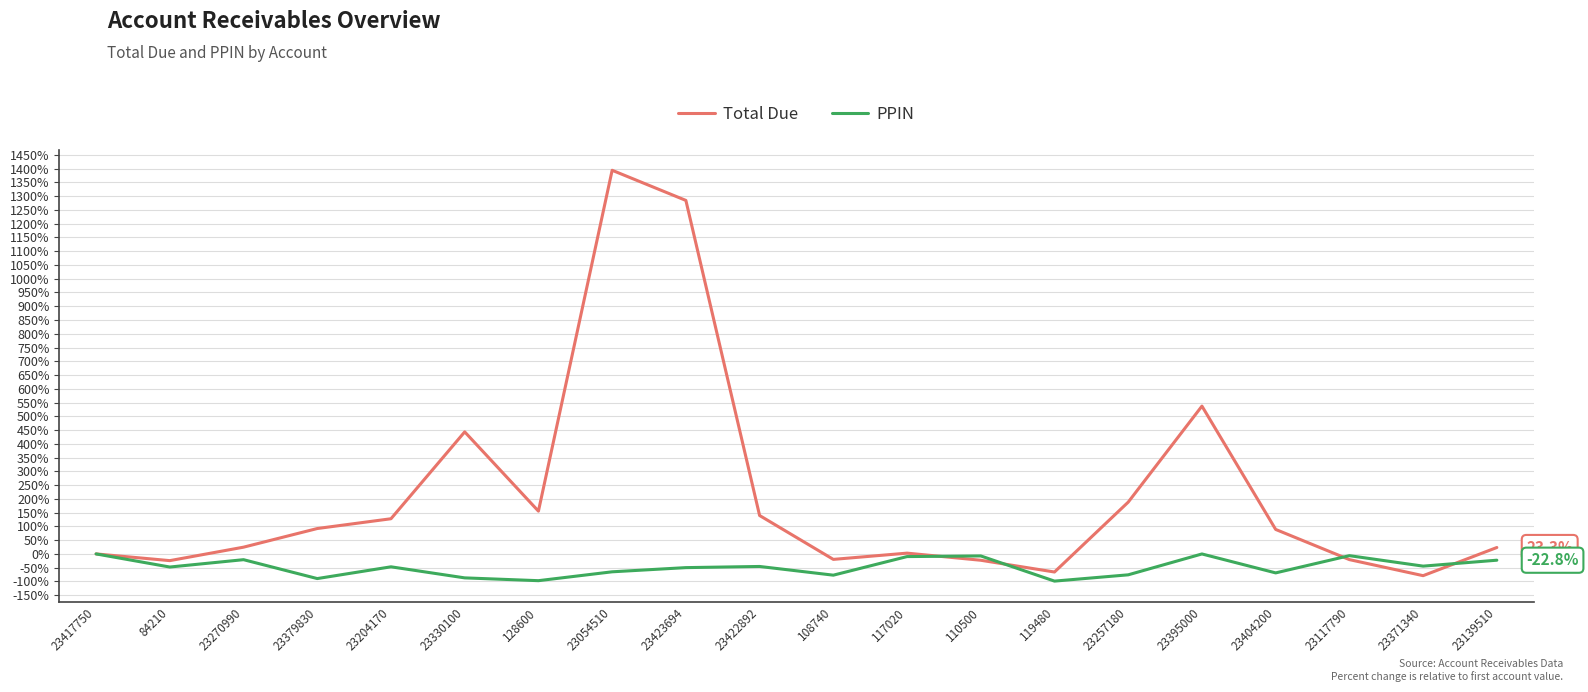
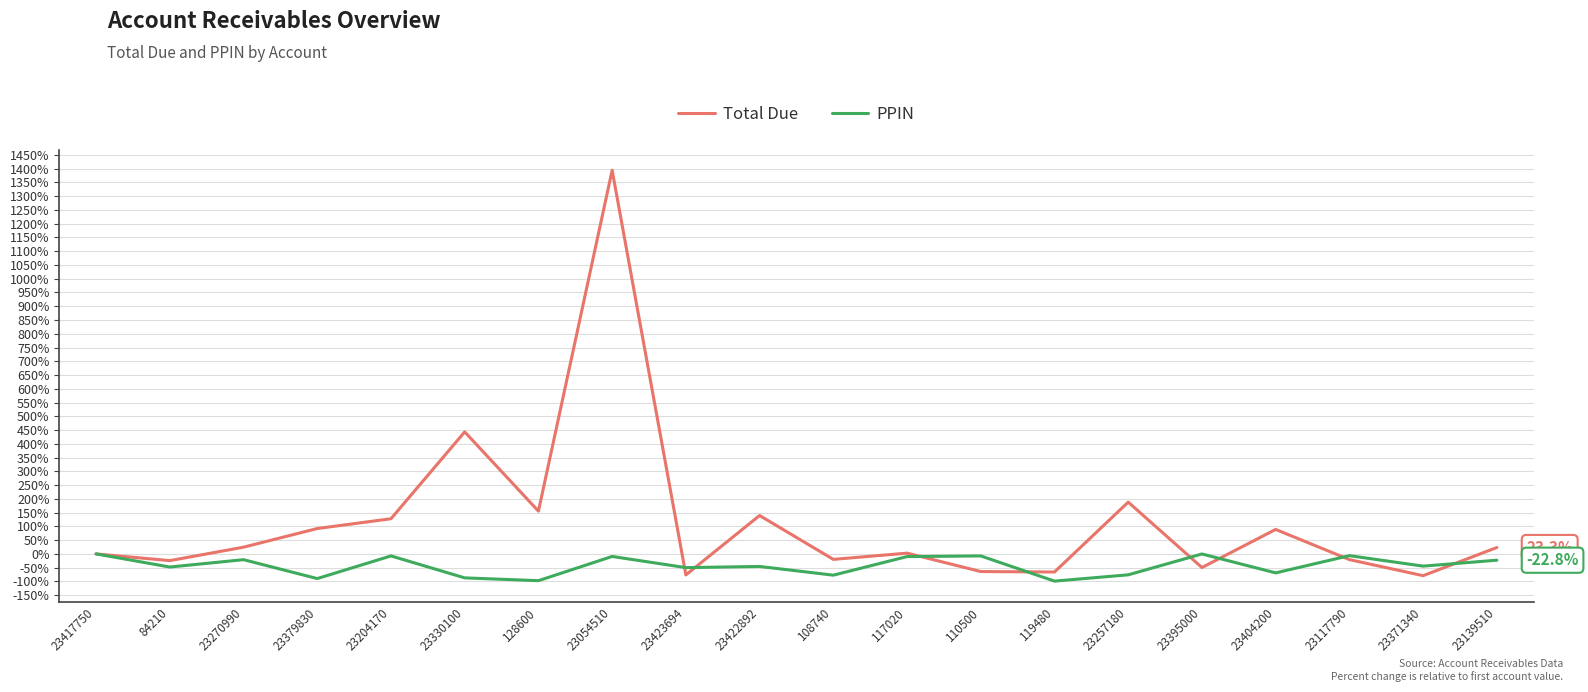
PPIN, 23204170: -50% -> -10%
PPIN, 23054510: -70% -> -10%
Total Due, 23423694: 1280% -> -80%
Total Due, 110500: -20% -> -60%
Total Due, 23395000: 540% -> -50%
